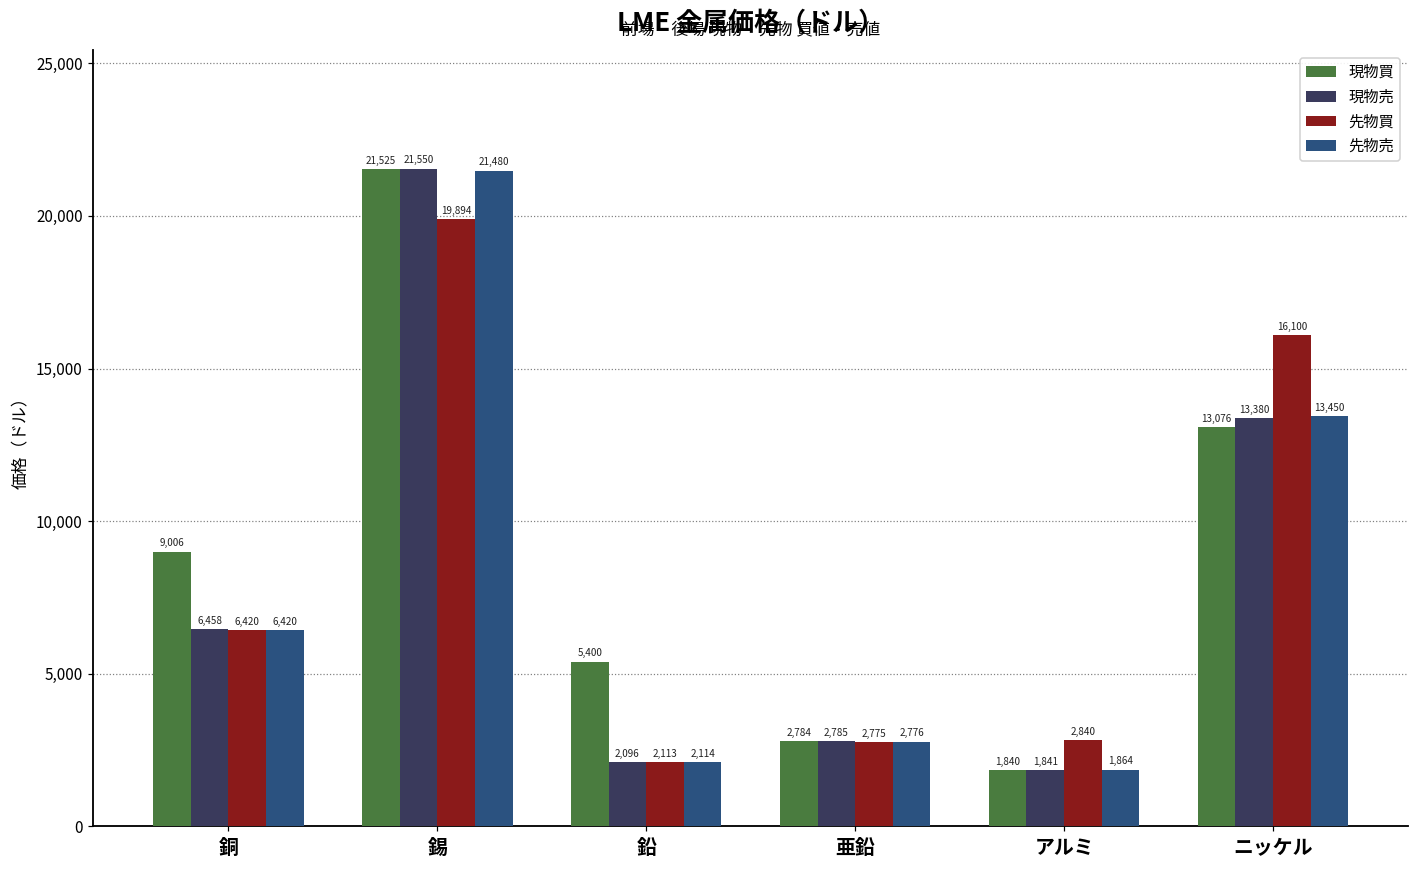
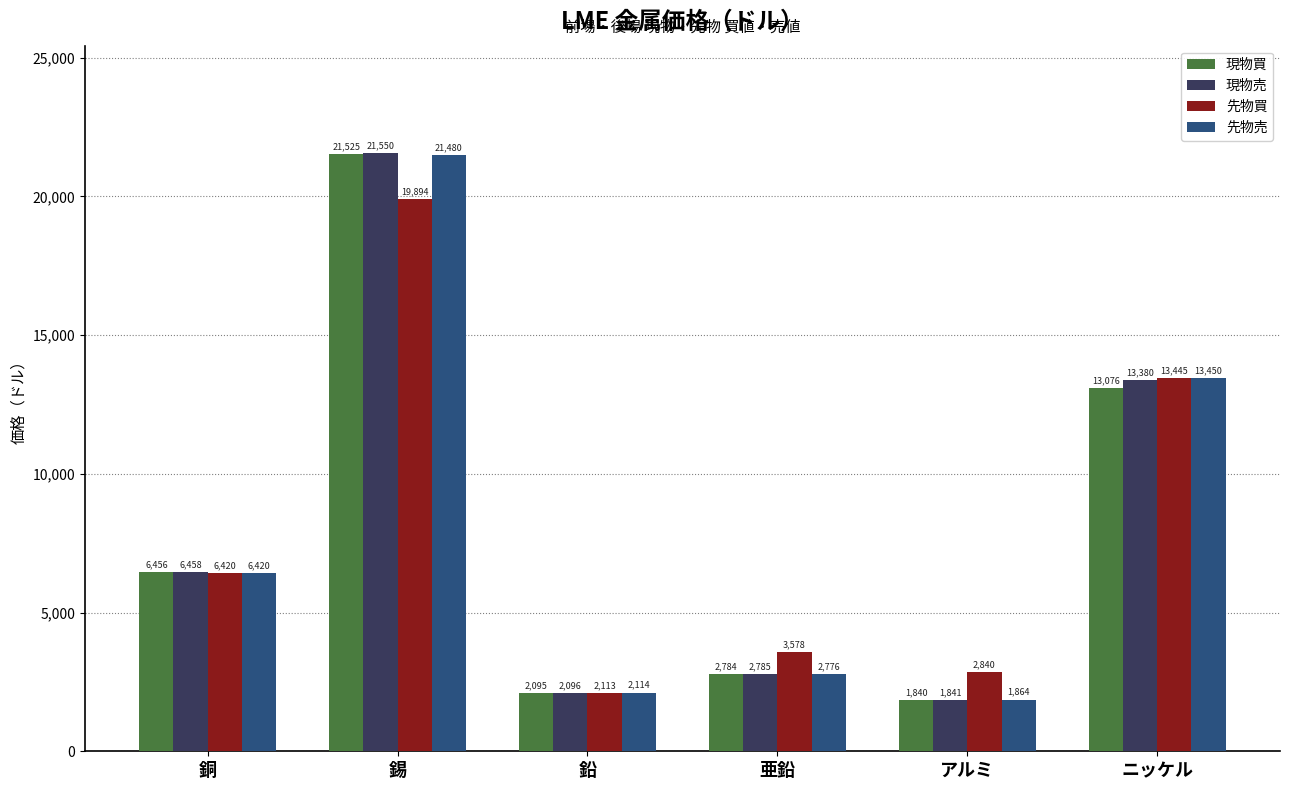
現物買, 銅: 9,006 -> 6,456
現物買, 鉛: 5,400 -> 2,095
先物買, 亜鉛: 2,775 -> 3,578
先物買, ニッケル: 16,100 -> 13,445
